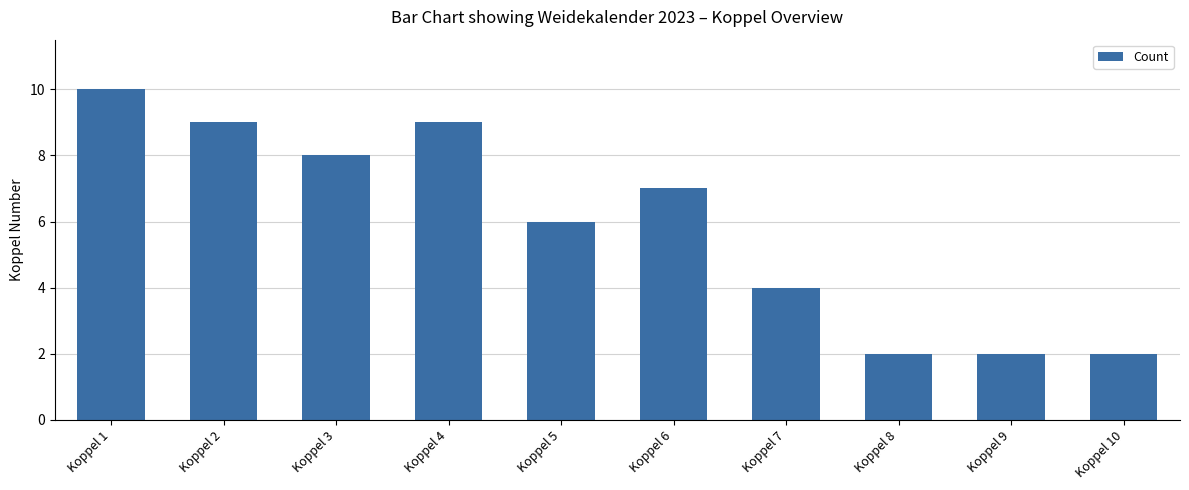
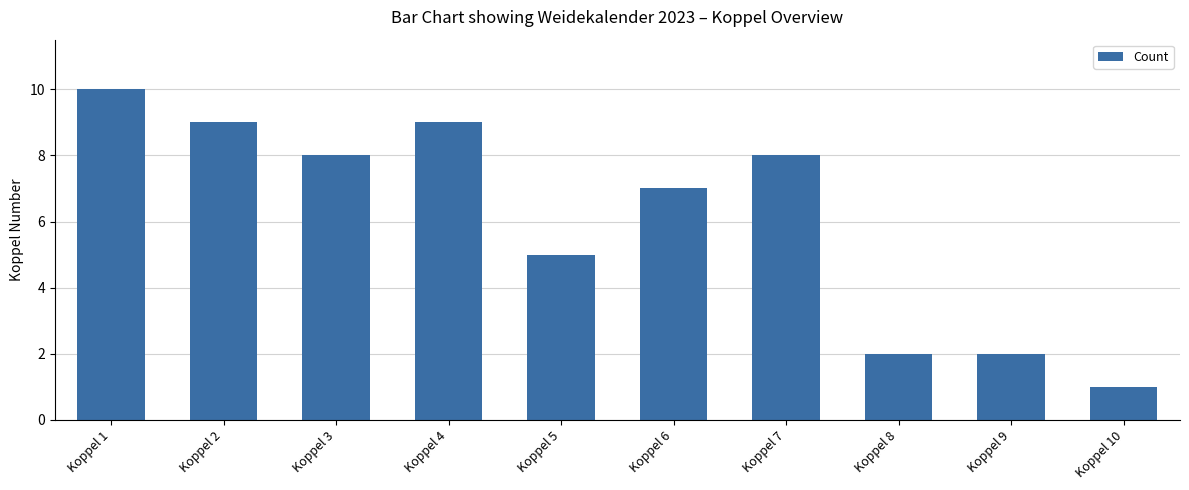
Koppel 5: 6 -> 5
Koppel 7: 4 -> 8
Koppel 10: 2 -> 1
